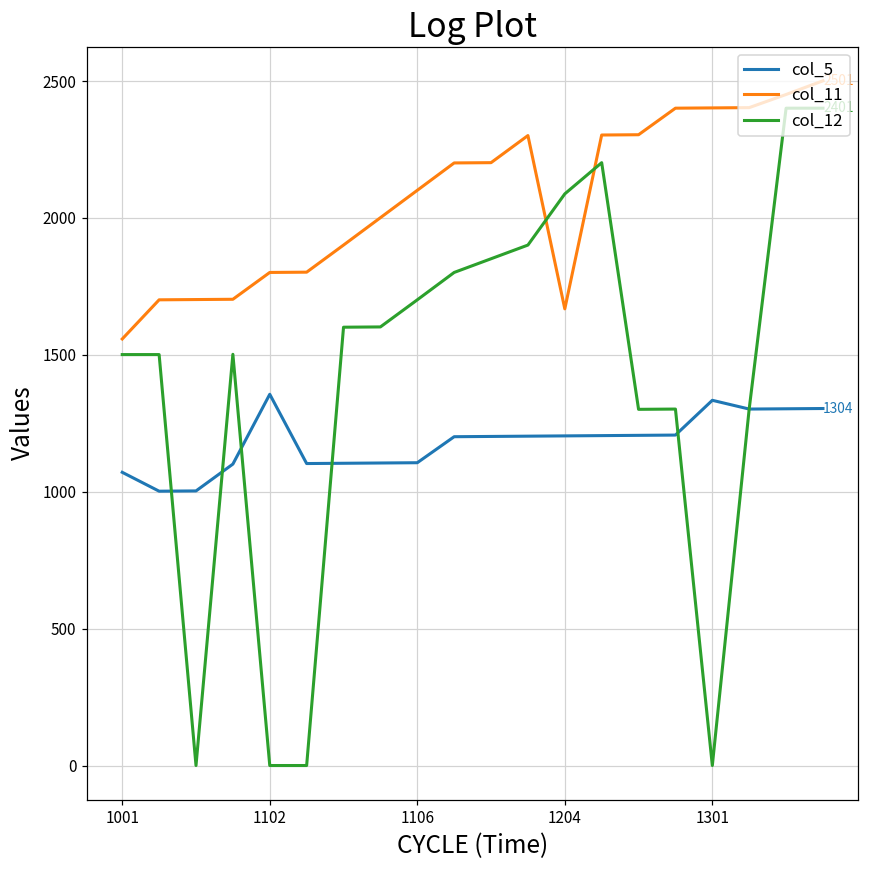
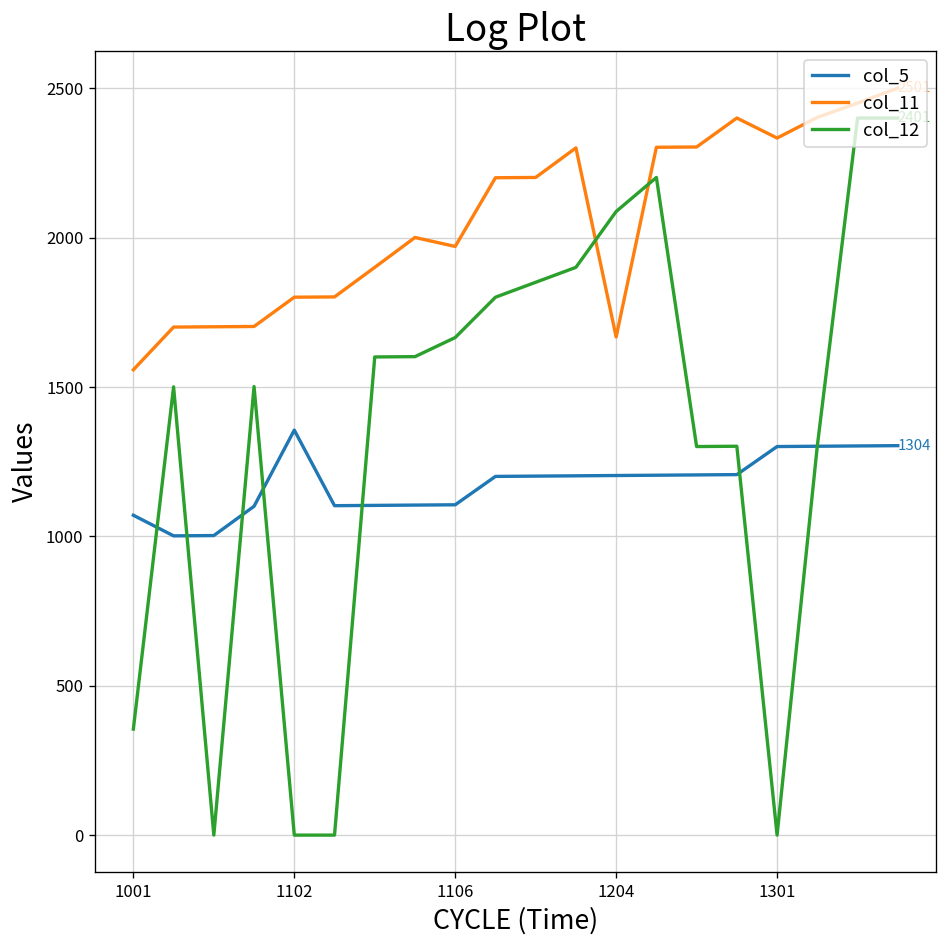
col_12, 1001: 1500 -> 360
col_11, 1106: 2100 -> 1970
col_12, 1106: 1700 -> 1670
col_5, 1301: 1330 -> 1300
col_11, 1301: 2400 -> 2330
